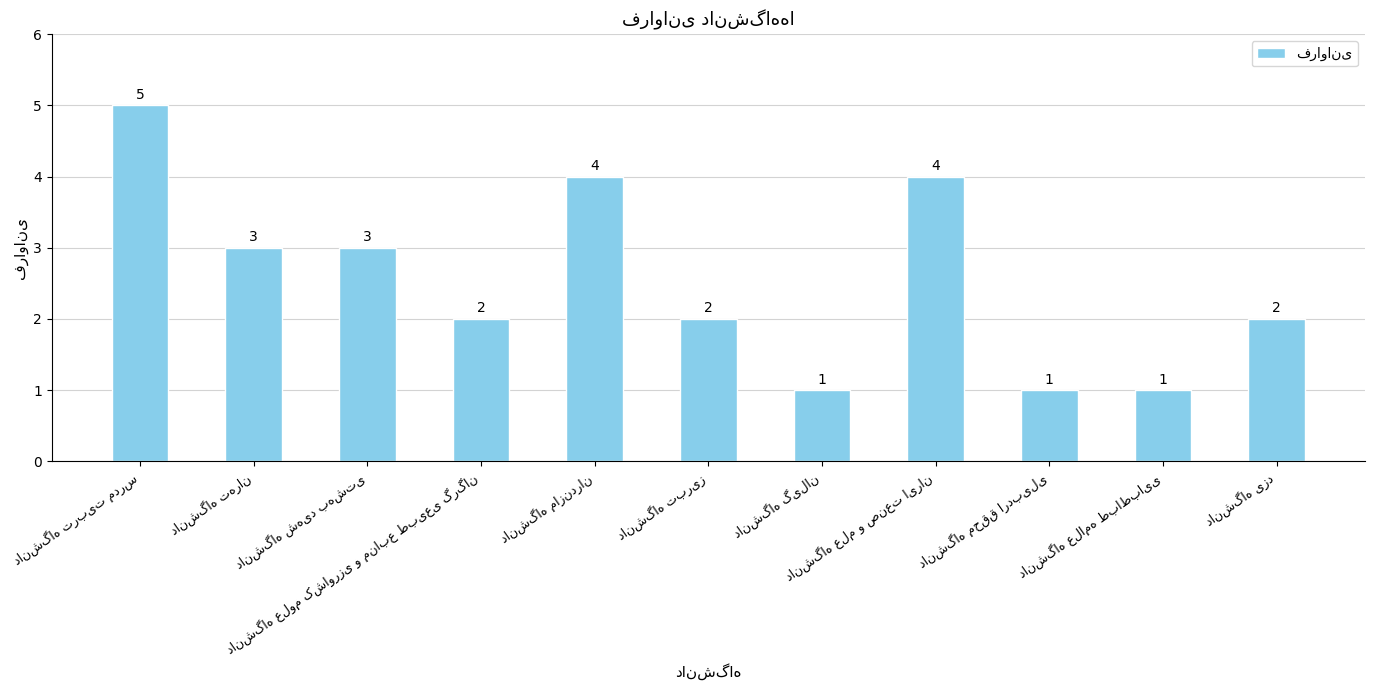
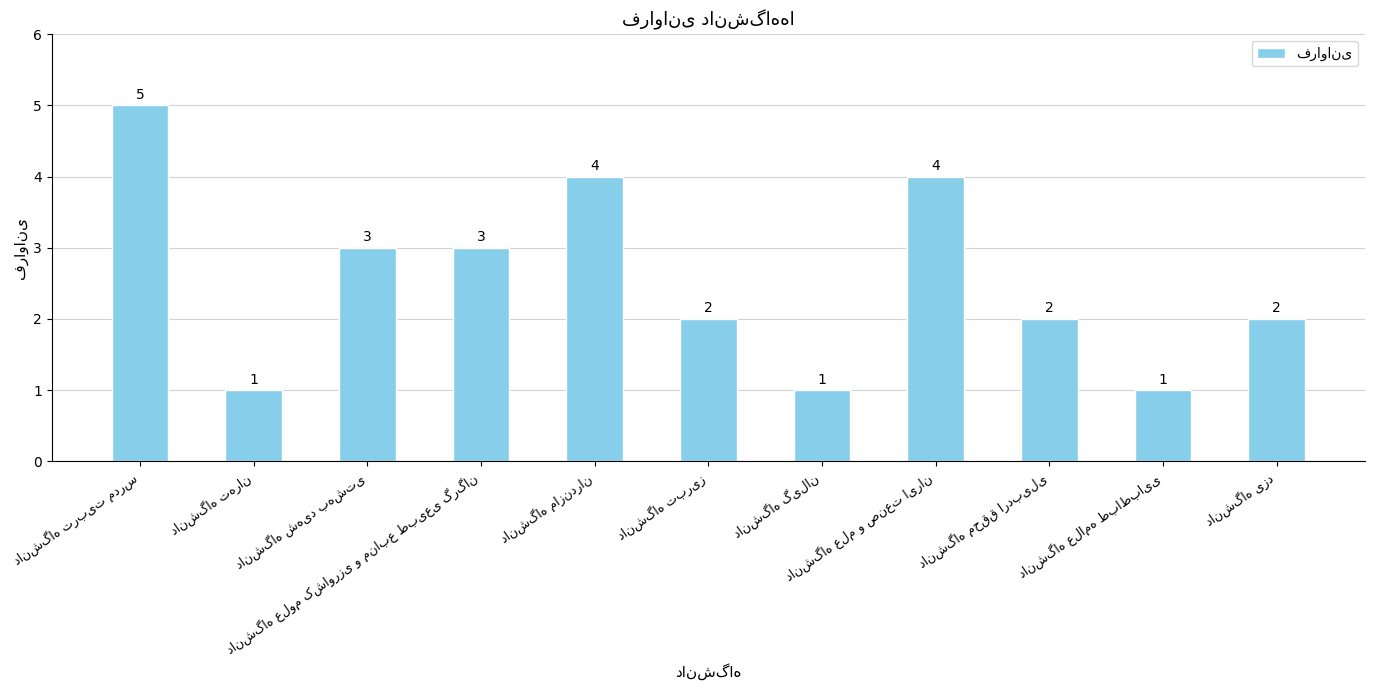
دانشگاه تهران: 3 -> 1
دانشگاه علوم کشاورزی و منابع طبیعی گرگان: 2 -> 3
دانشگاه محقق اردبیلی: 1 -> 2
